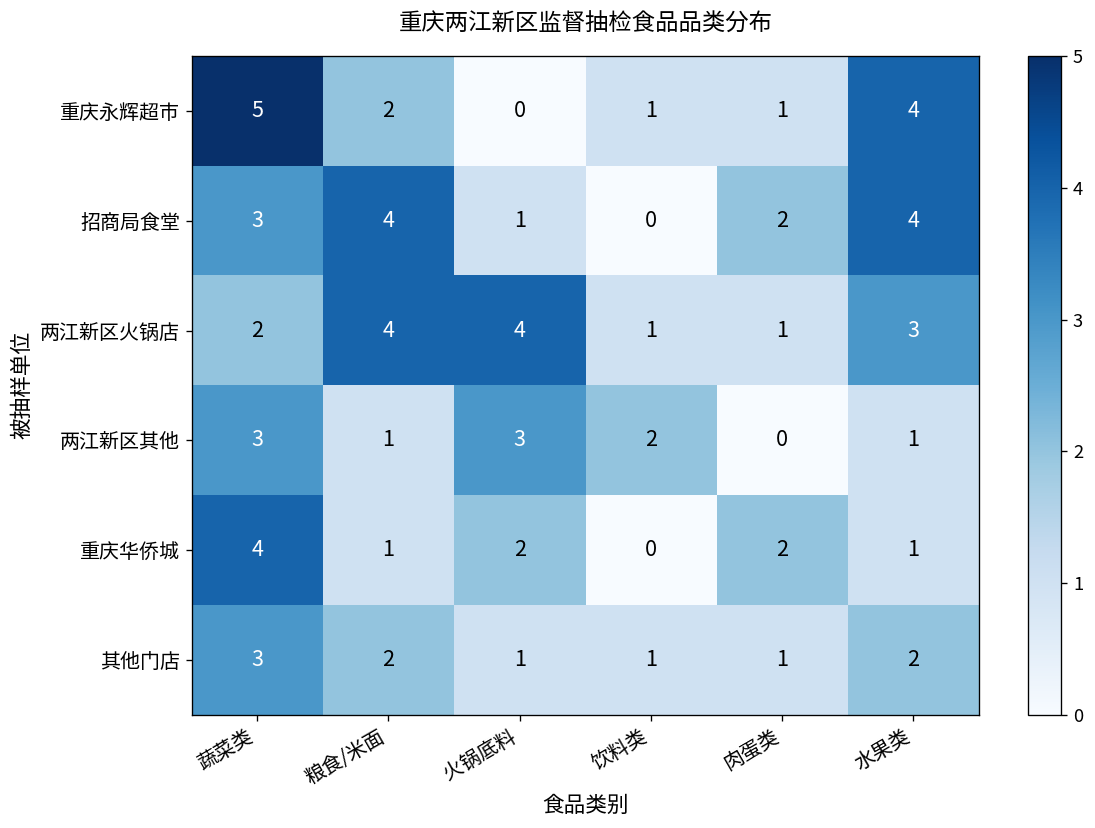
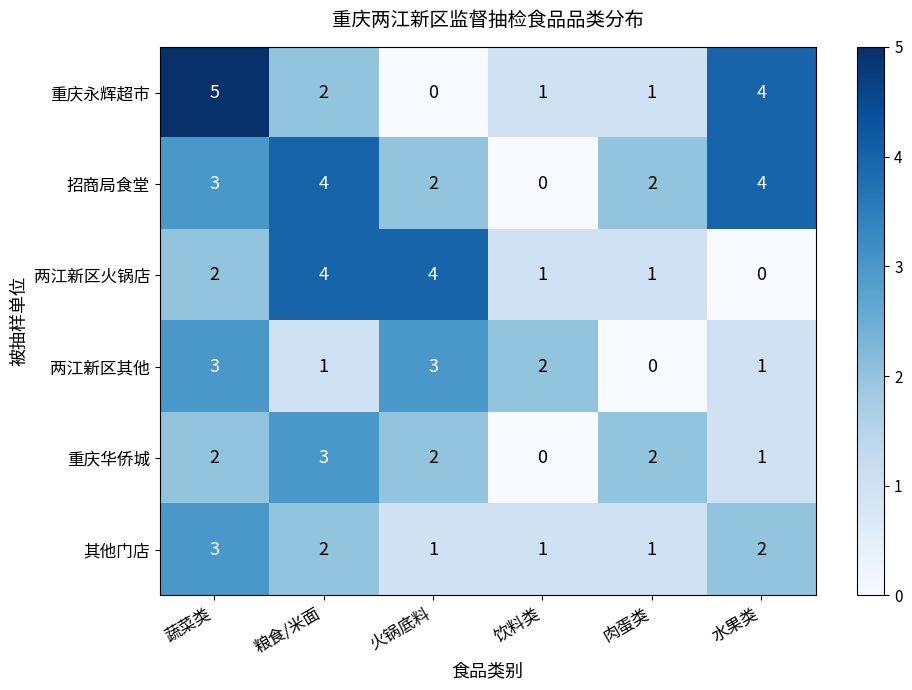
招商局食堂, 火锅底料: 1 -> 2
两江新区火锅店, 水果类: 3 -> 0
重庆华侨城, 蔬菜类: 4 -> 2
重庆华侨城, 粮食/米面: 1 -> 3
